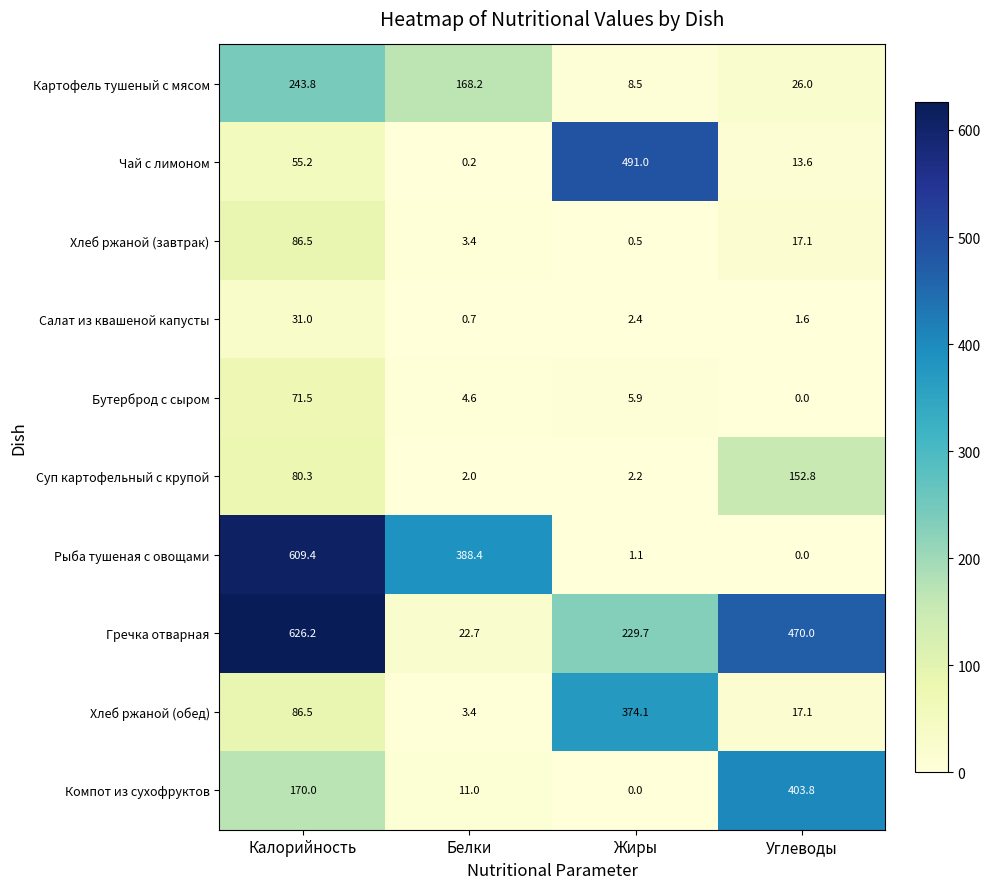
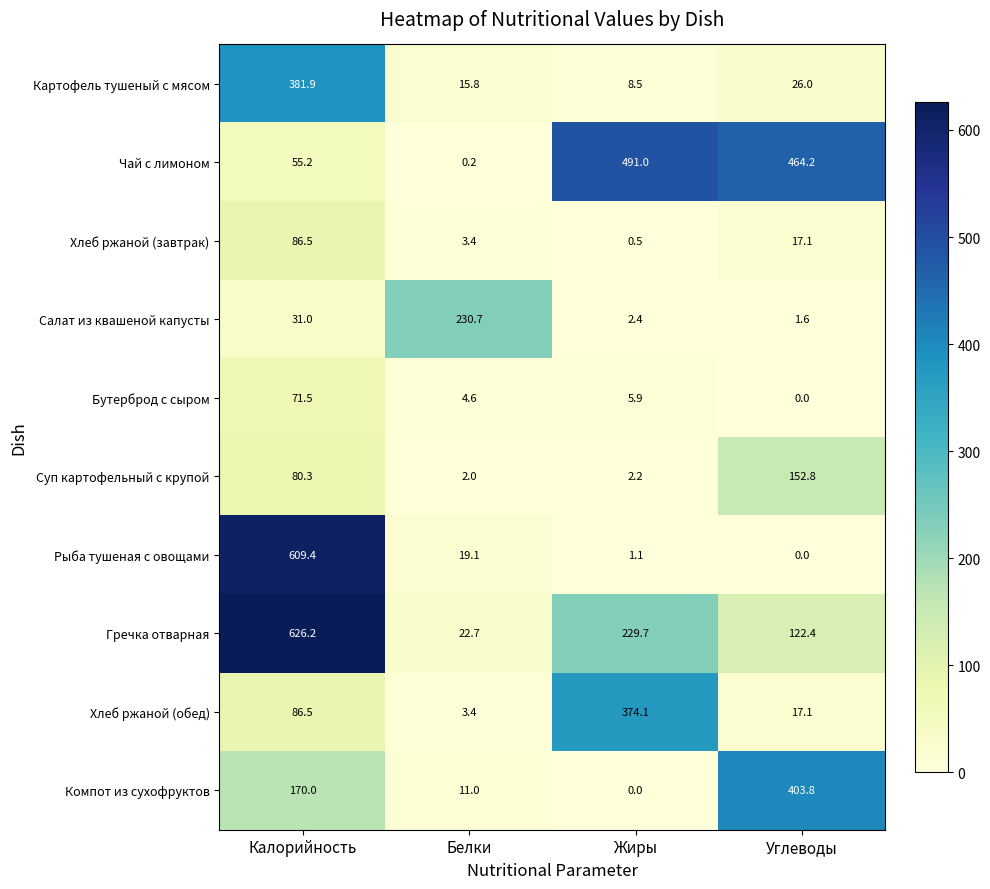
Картофель тушеный с мясом, Калорийность: 243.8 -> 381.9
Картофель тушеный с мясом, Белки: 168.2 -> 15.8
Чай с лимоном, Углеводы: 13.6 -> 464.2
Салат из квашеной капусты, Белки: 0.7 -> 230.7
Рыба тушеная с овощами, Белки: 388.4 -> 19.1
Гречка отварная, Углеводы: 470.0 -> 122.4
